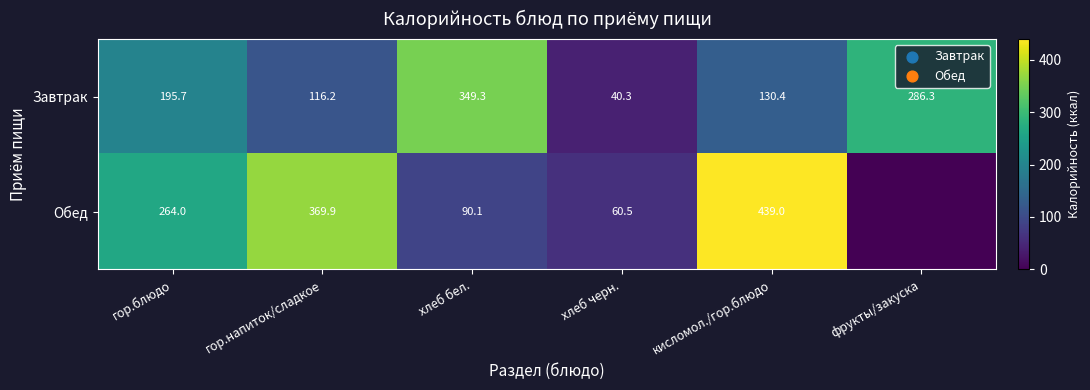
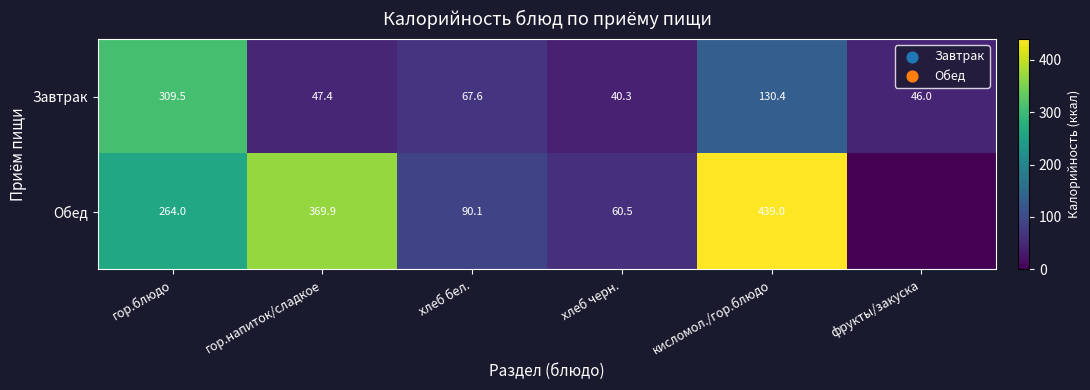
Завтрак, гор.блюдо: 195.7 -> 309.5
Завтрак, гор.напиток/сладкое: 116.2 -> 47.4
Завтрак, хлеб бел.: 349.3 -> 67.6
Завтрак, фрукты/закуска: 286.3 -> 46.0
